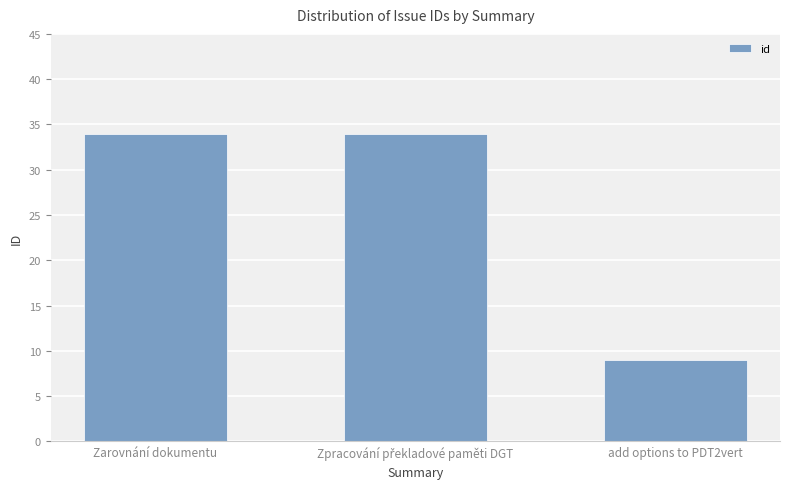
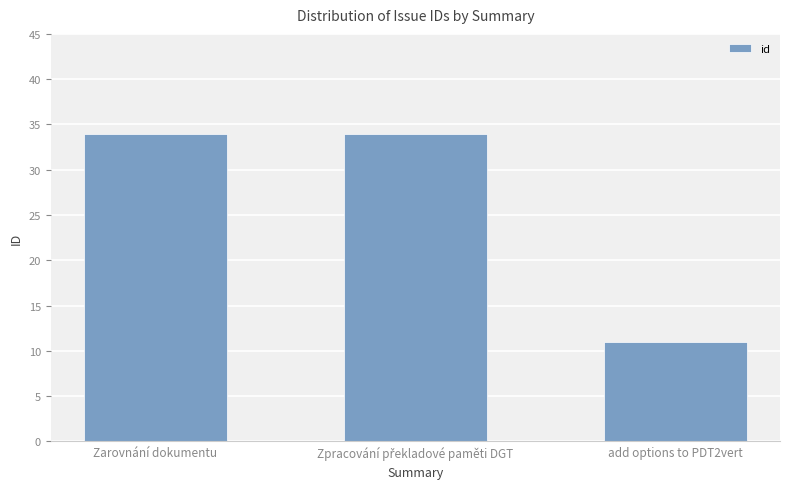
add options to PDT2vert: 9 -> 11
